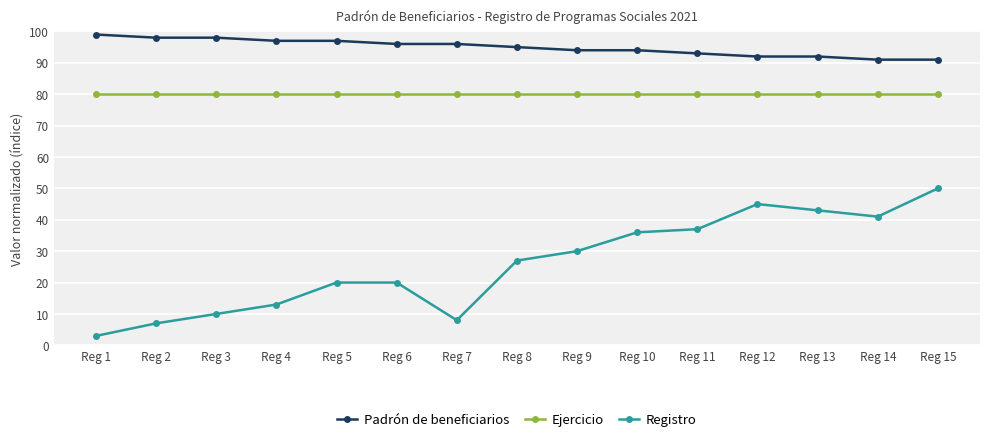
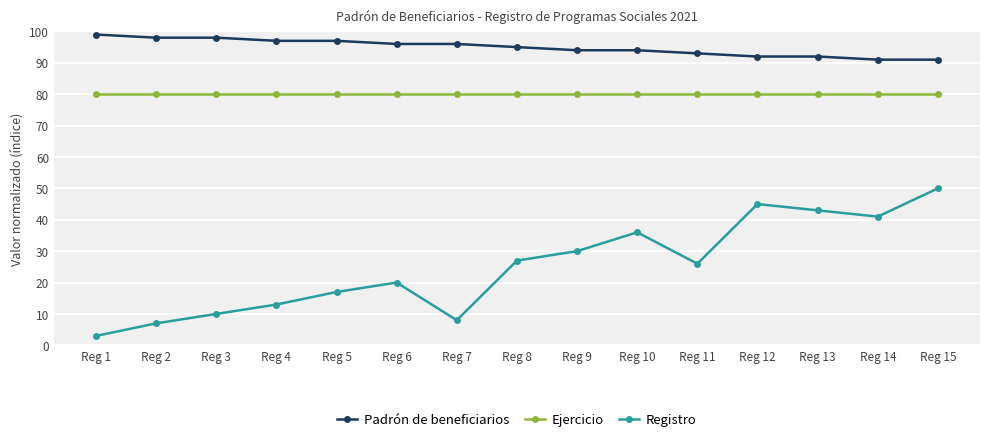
Registro, Reg 5: 20 -> 17
Registro, Reg 11: 37 -> 26
